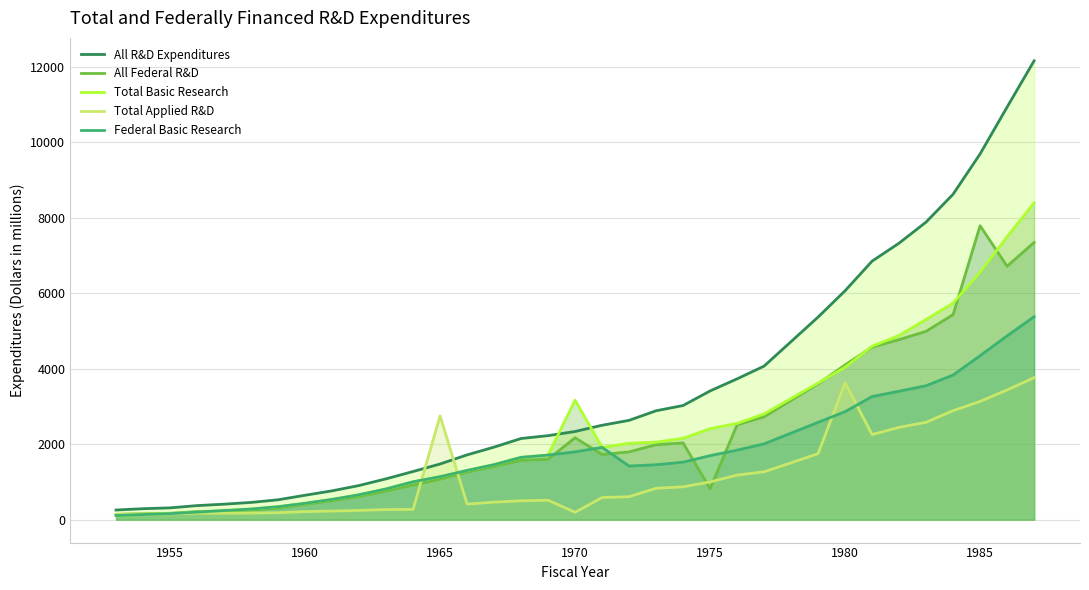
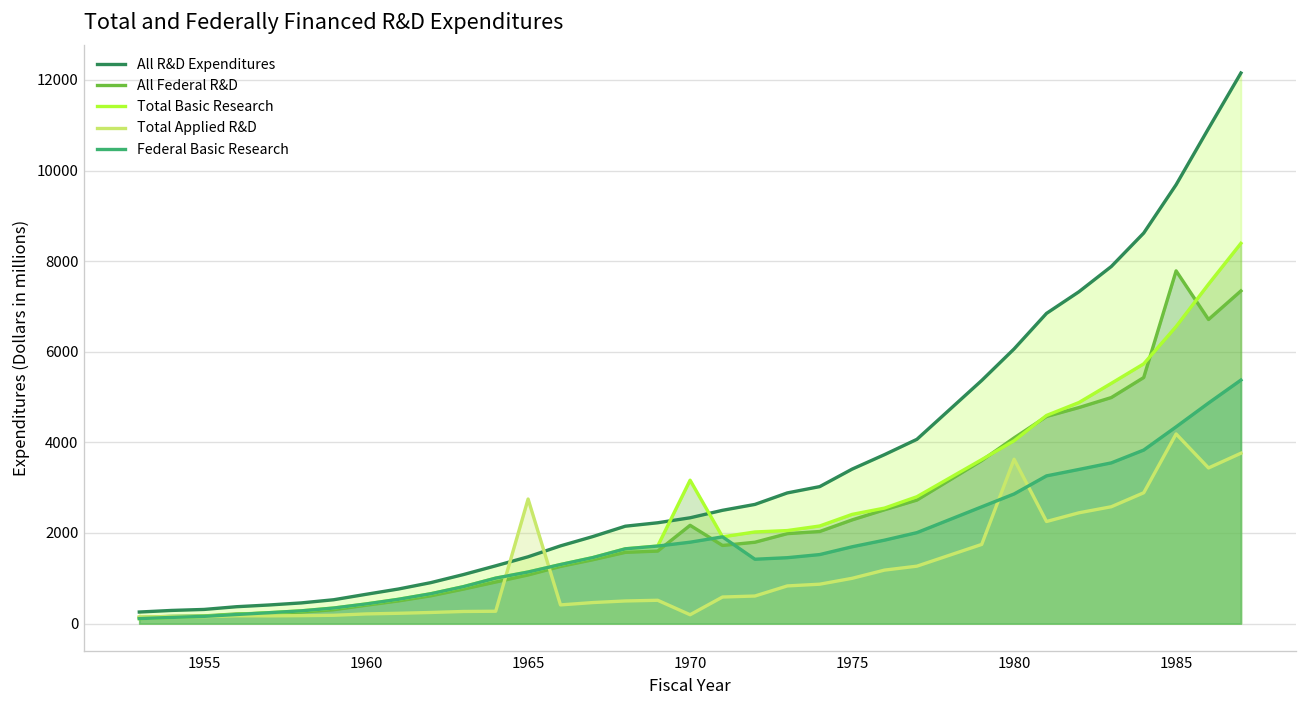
All Federal R&D, 1975: 800 -> 2300
Total Applied R&D, 1985: 3100 -> 4200
